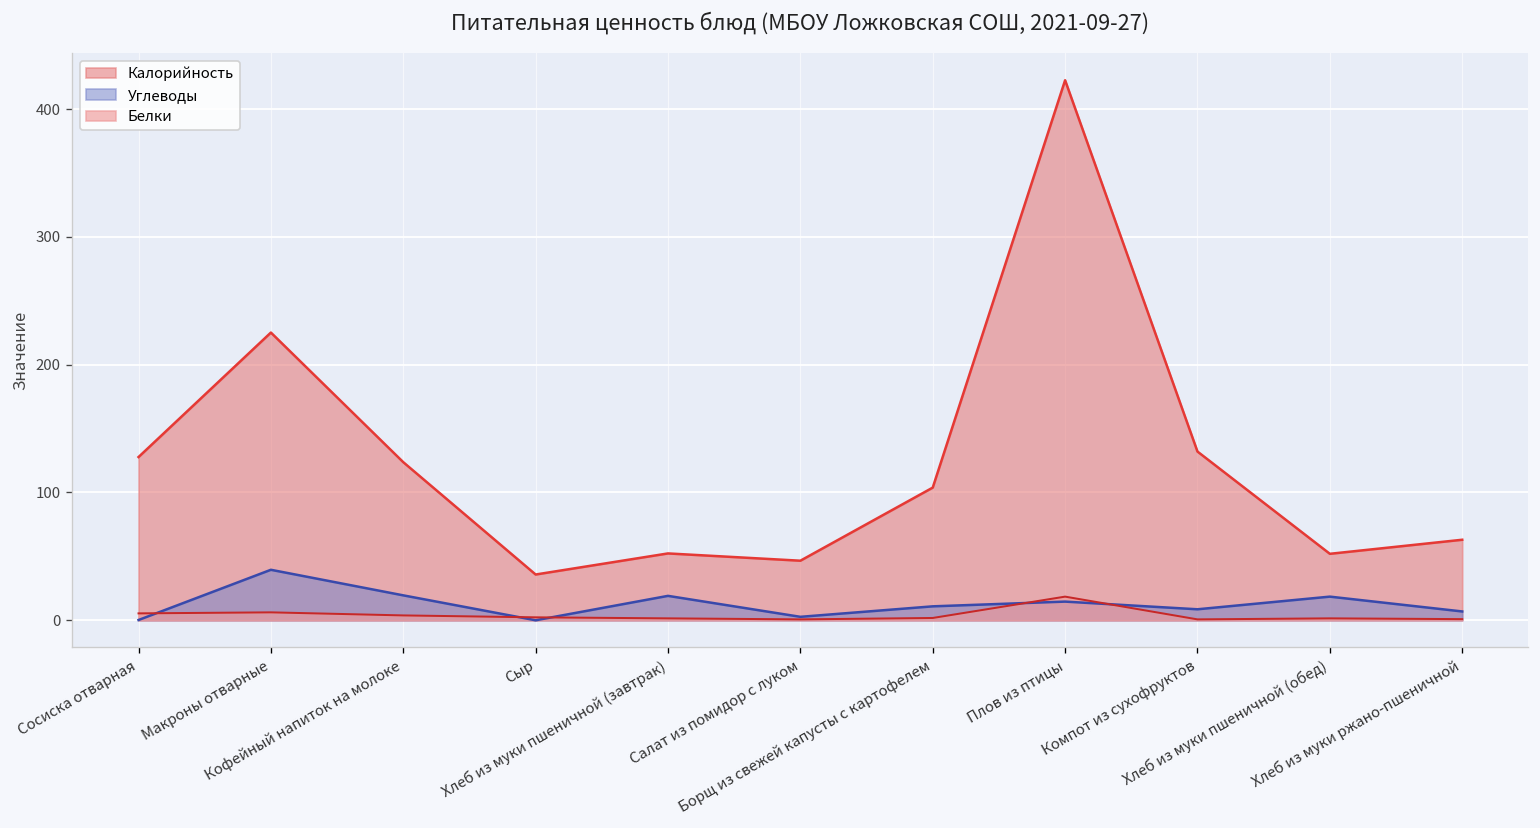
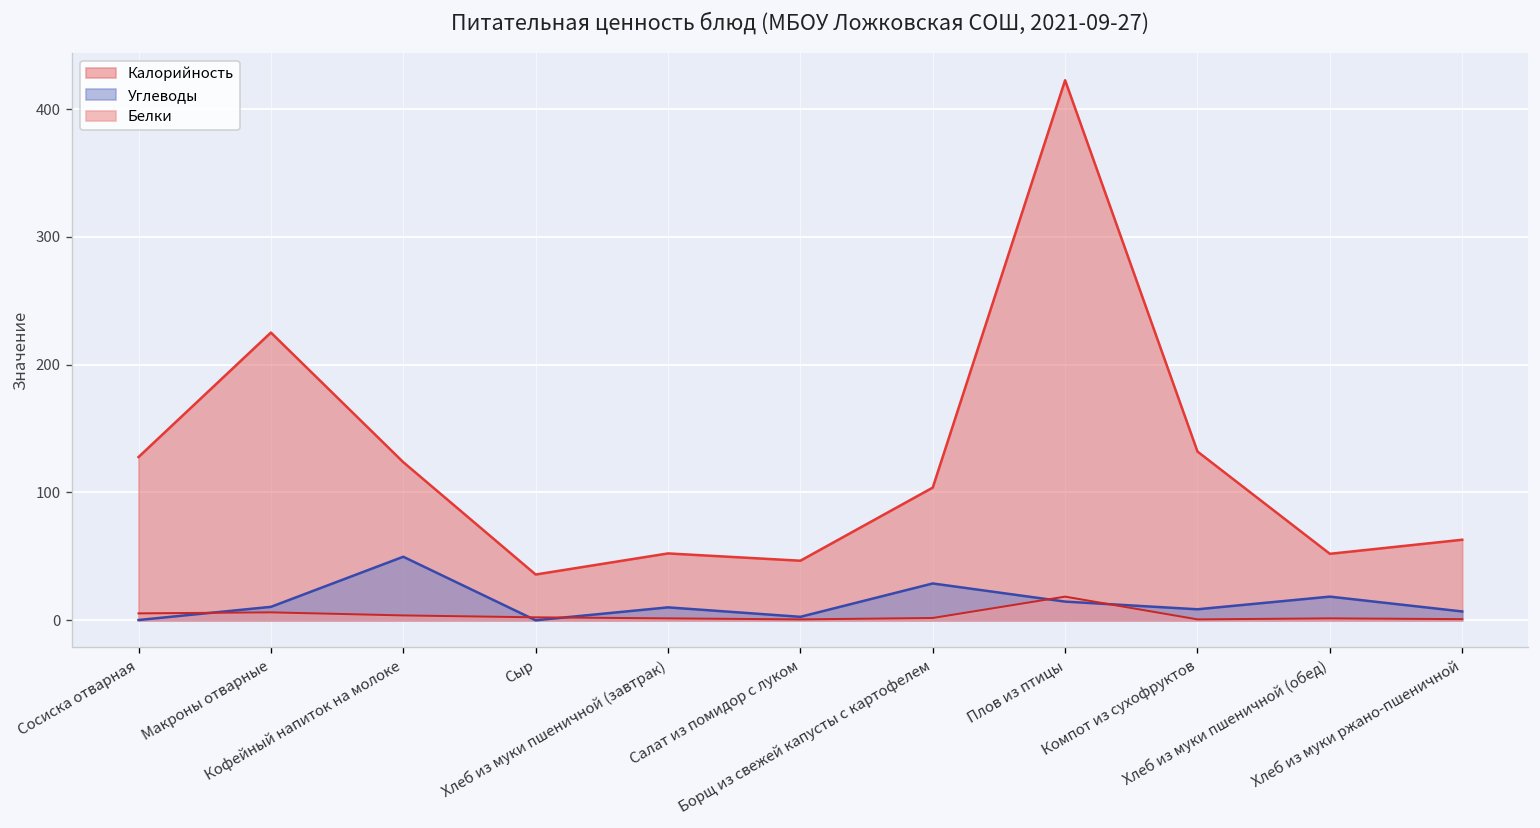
Углеводы, Макроны отварные: 40 -> 11
Углеводы, Кофейный напиток на молоке: 20 -> 50
Углеводы, Хлеб из муки пшеничной (завтрак): 19 -> 10
Углеводы, Борщ из свежей капусты с картофелем: 11 -> 29
